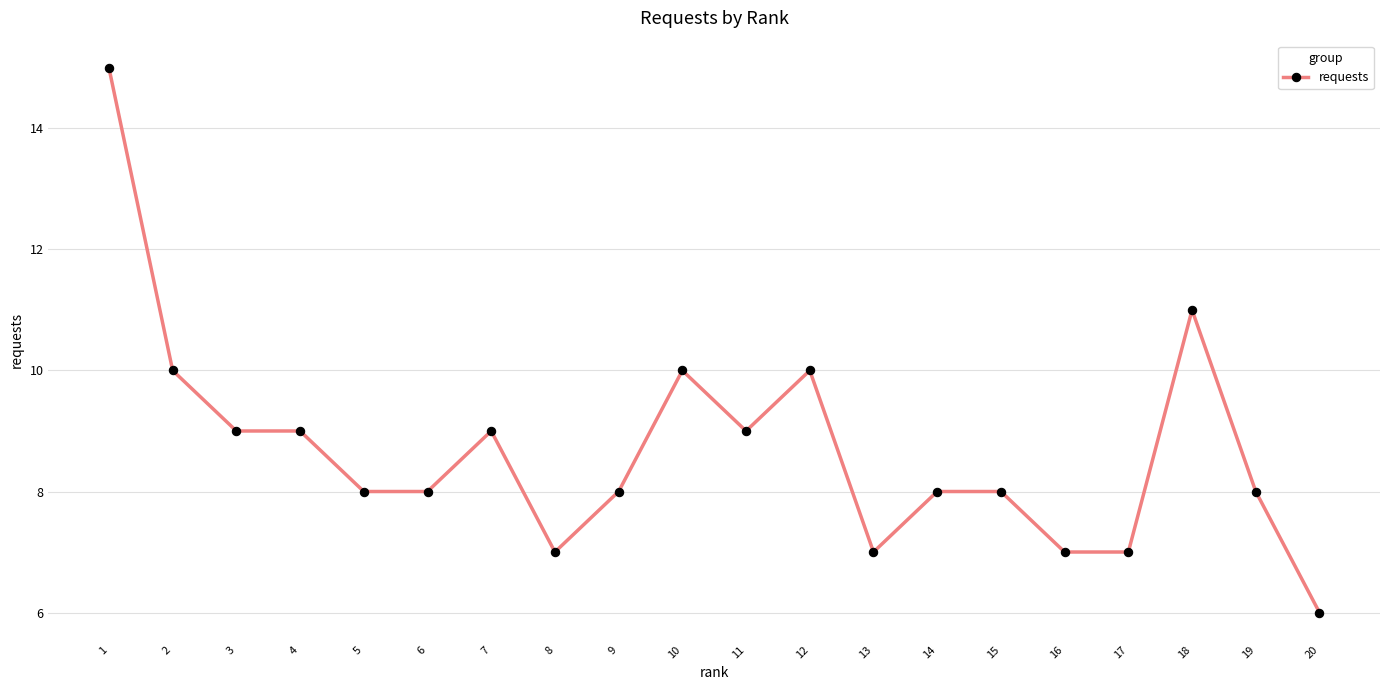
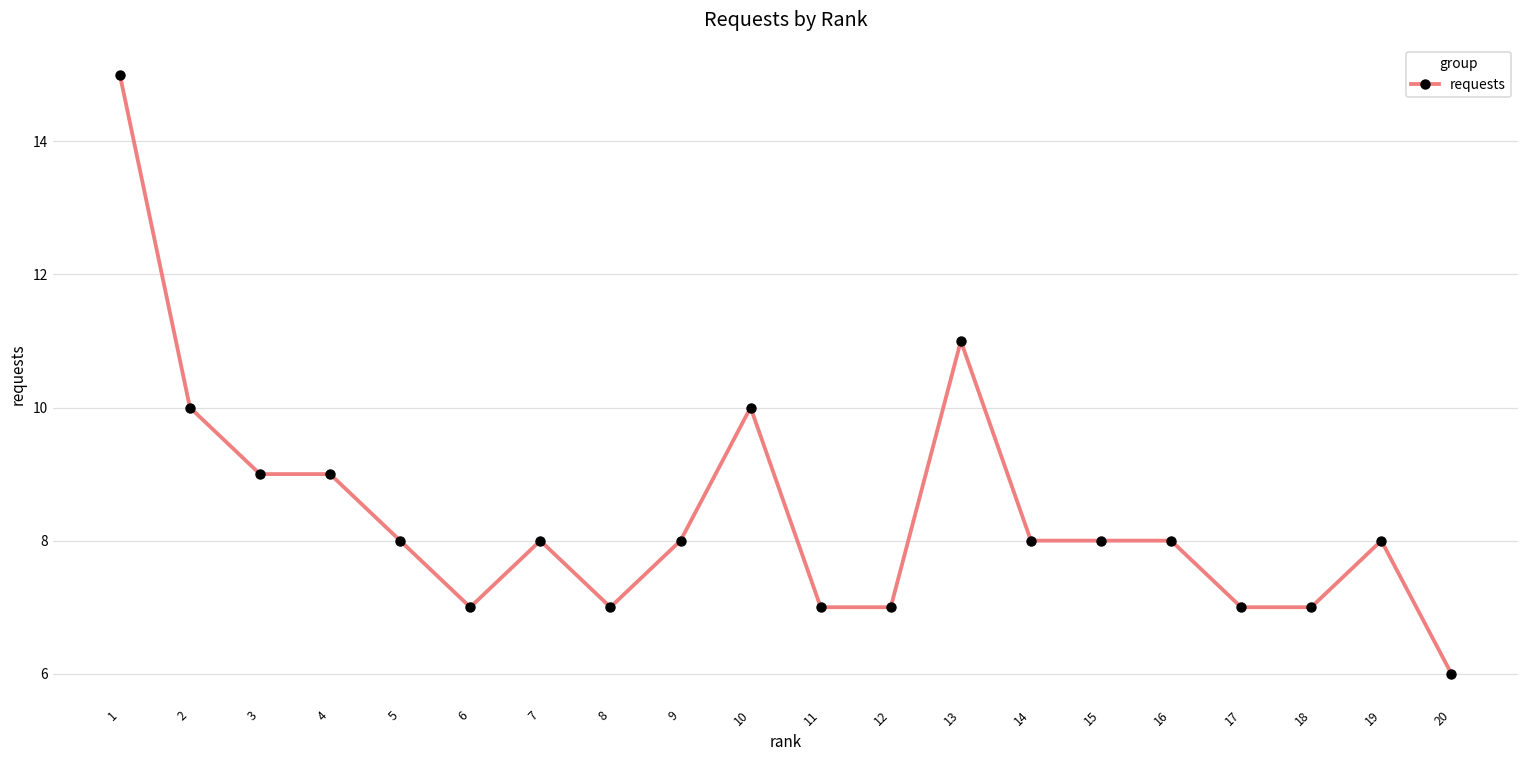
6: 8 -> 7
7: 9 -> 8
11: 9 -> 7
12: 10 -> 7
13: 7 -> 11
16: 7 -> 8
18: 11 -> 7
